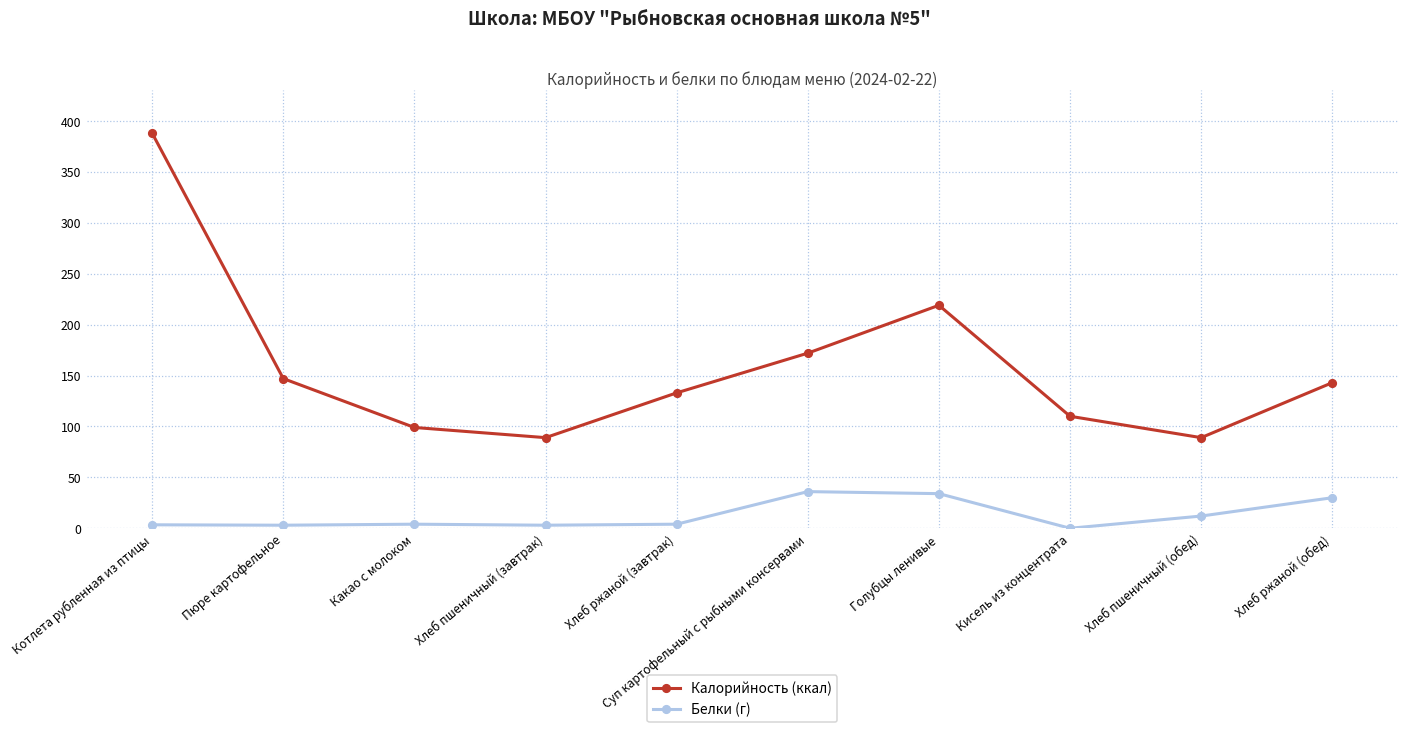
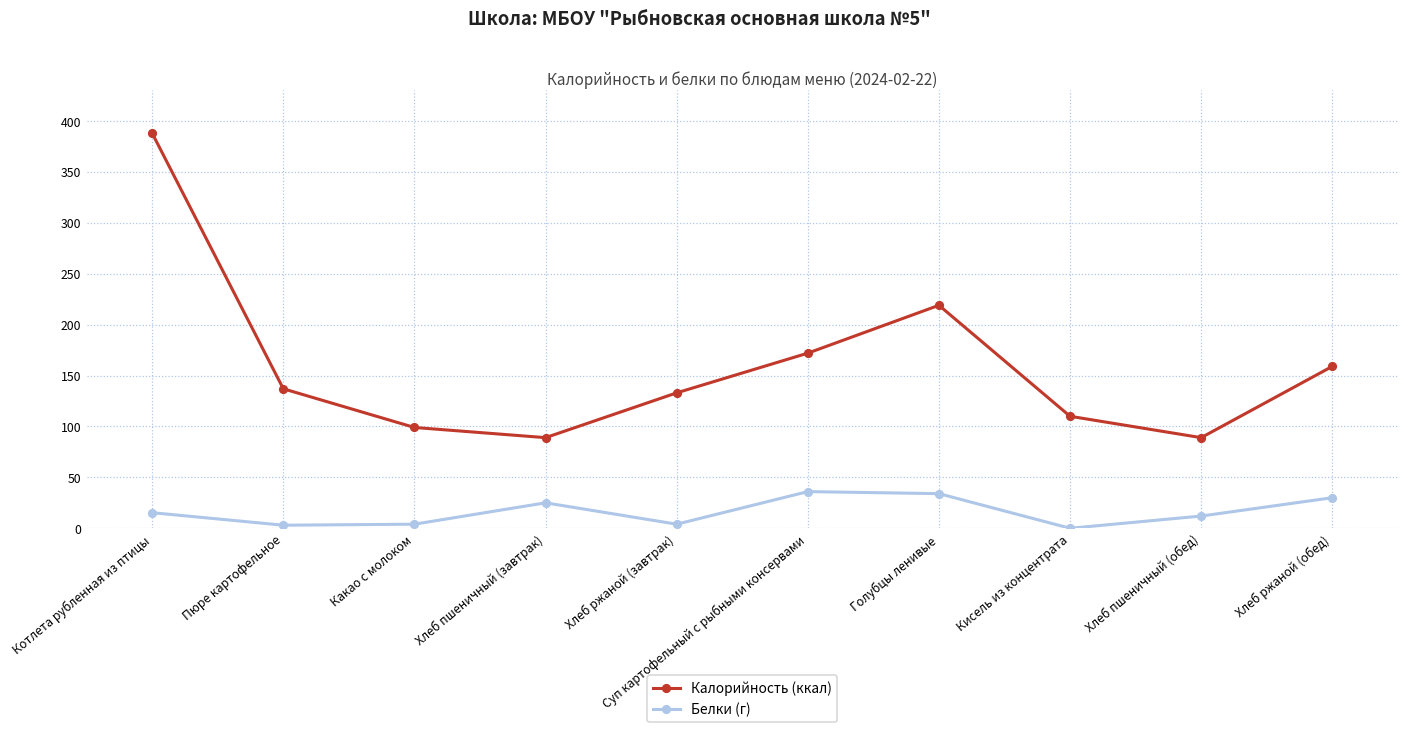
Белки (г), Котлета рубленная из птицы: 0 -> 20
Калорийность (ккал), Пюре картофельное: 150 -> 140
Белки (г), Хлеб пшеничный (завтрак): 0 -> 30
Калорийность (ккал), Хлеб ржаной (обед): 140 -> 160
